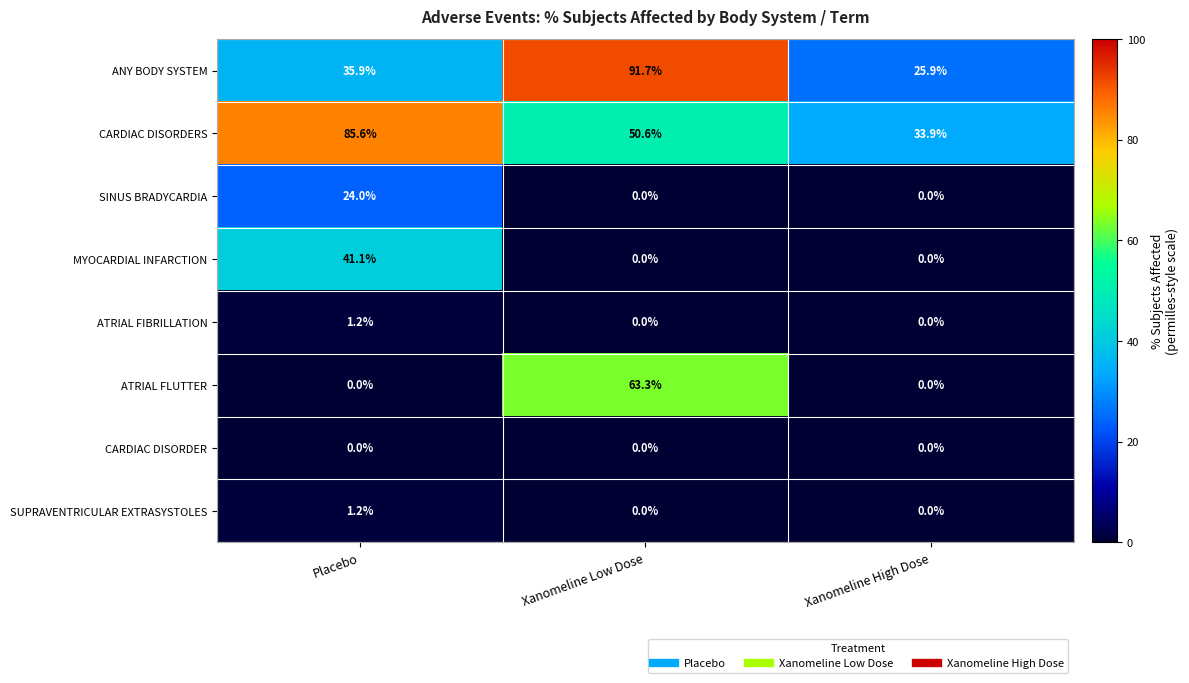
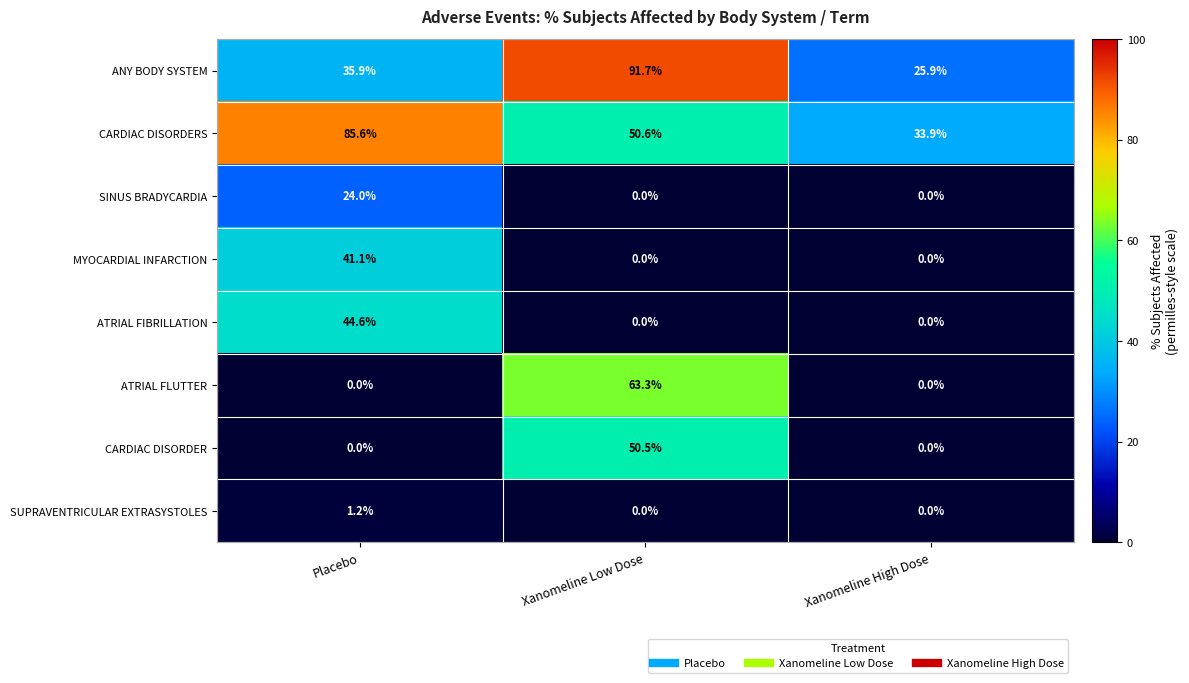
ATRIAL FIBRILLATION, Placebo: 1.2% -> 44.6%
CARDIAC DISORDER, Xanomeline Low Dose: 0.0% -> 50.5%
